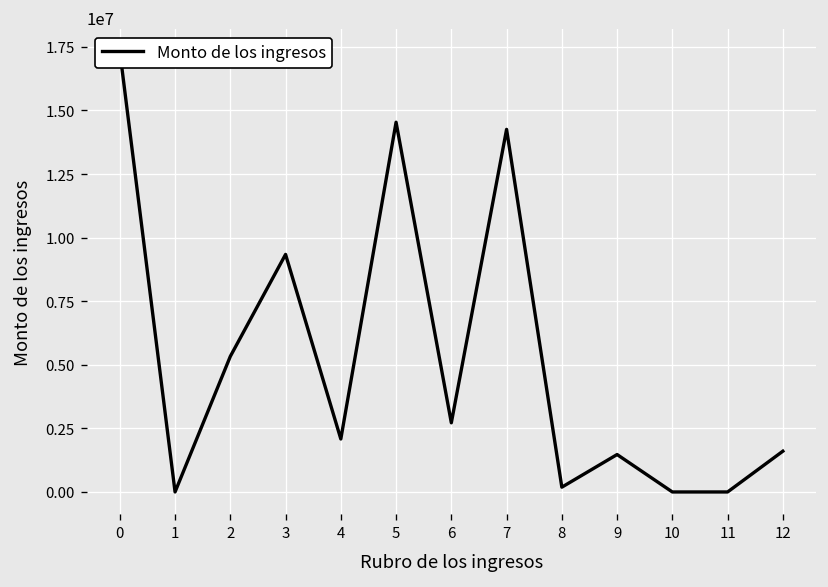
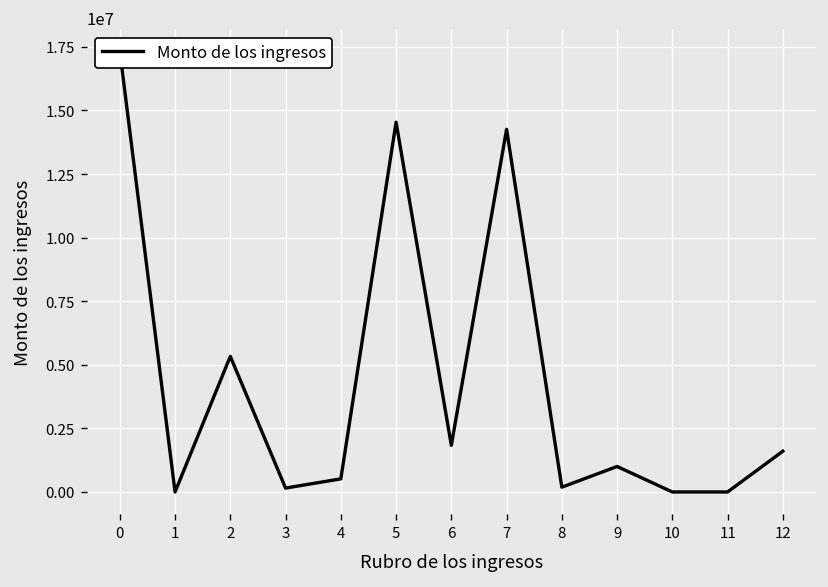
3: 9300000 -> 200000
4: 2100000 -> 500000
6: 2700000 -> 1800000
9: 1500000 -> 1000000
